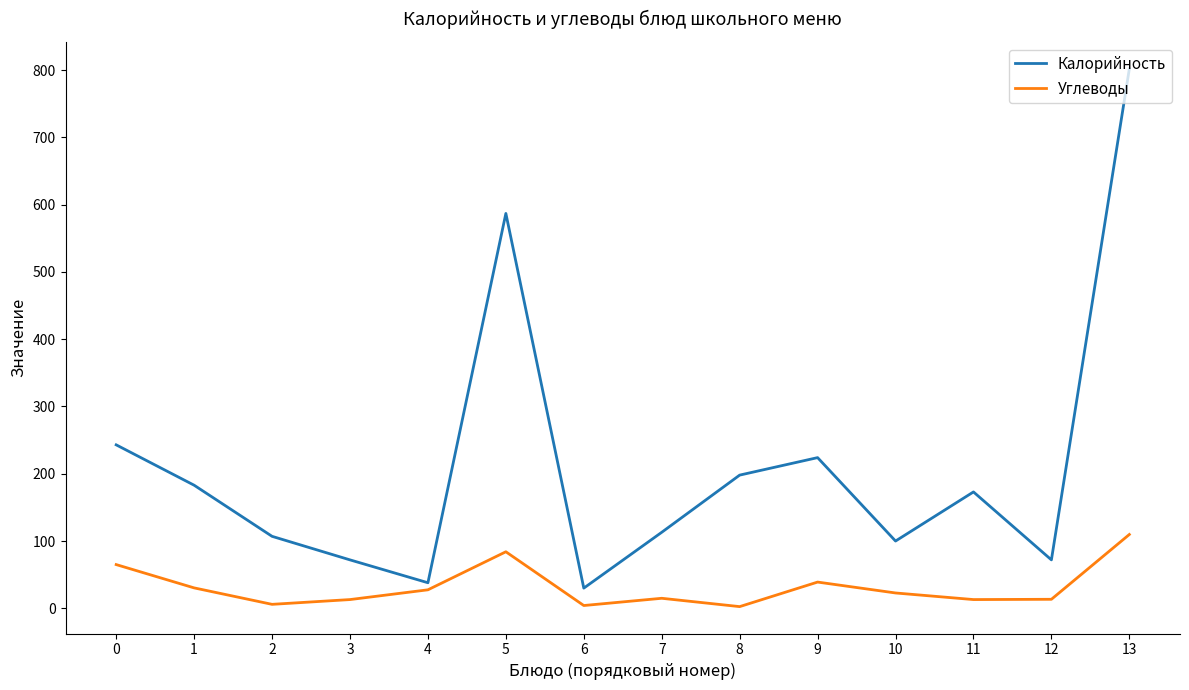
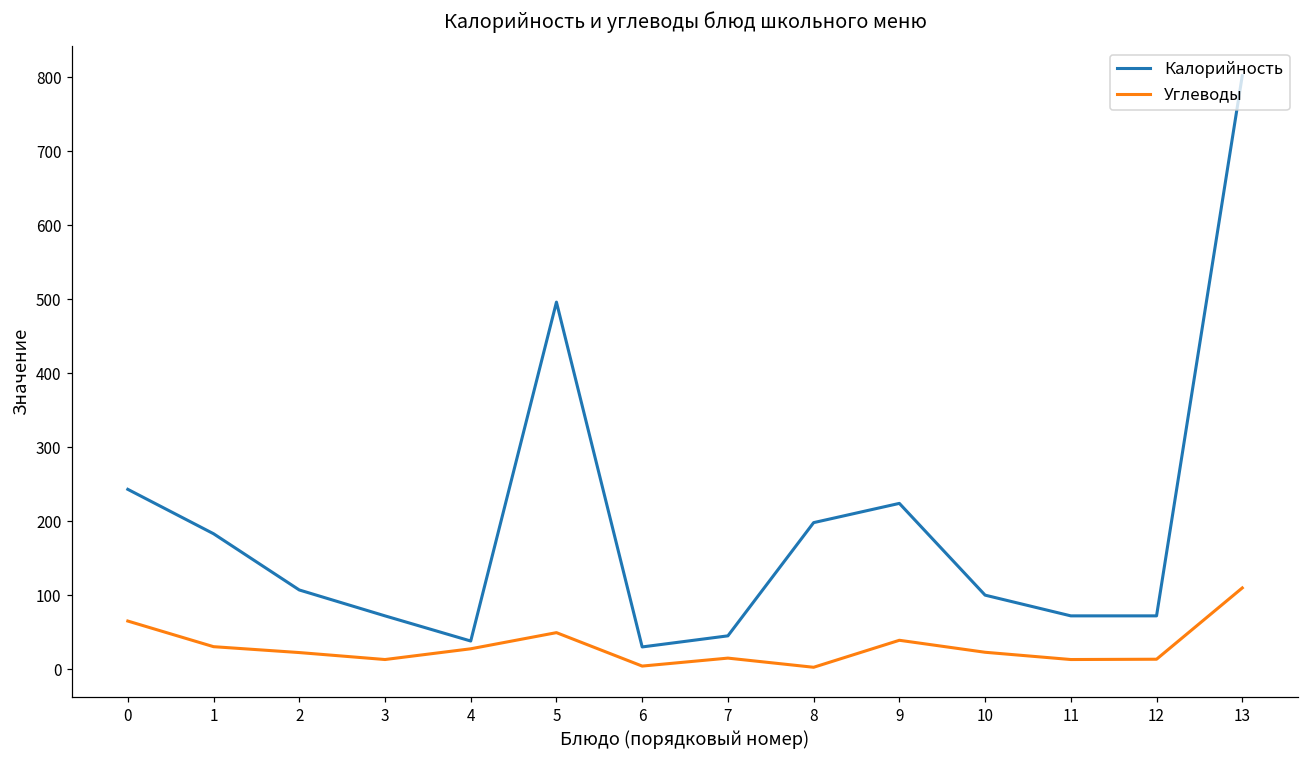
Углеводы, 2: 10 -> 20
Калорийность, 5: 590 -> 500
Углеводы, 5: 80 -> 50
Калорийность, 7: 110 -> 50
Калорийность, 11: 170 -> 70
